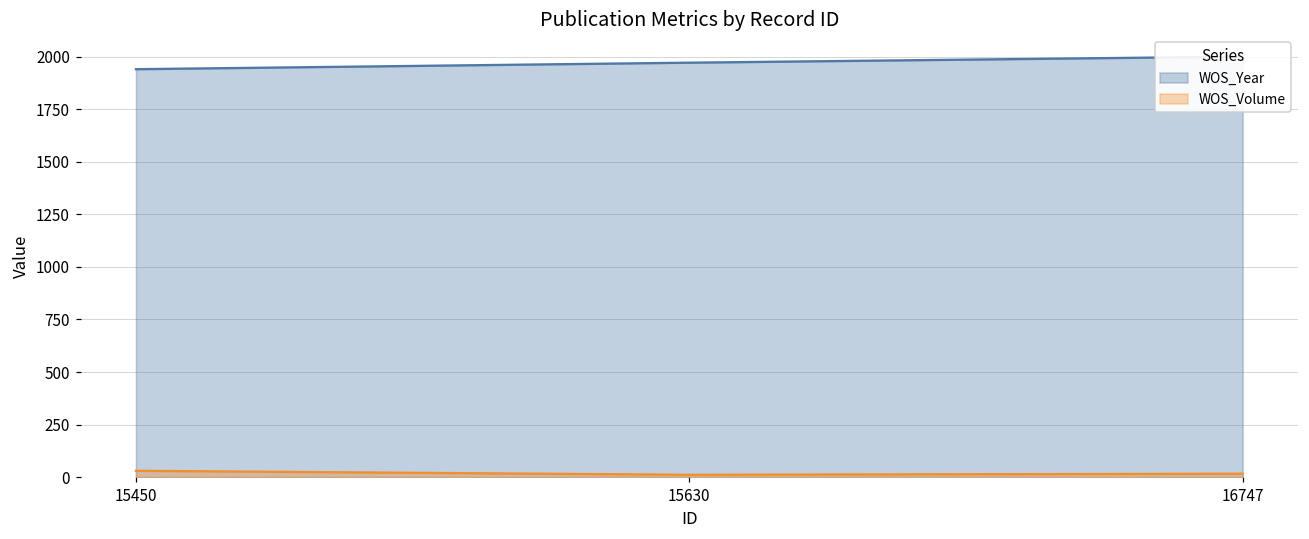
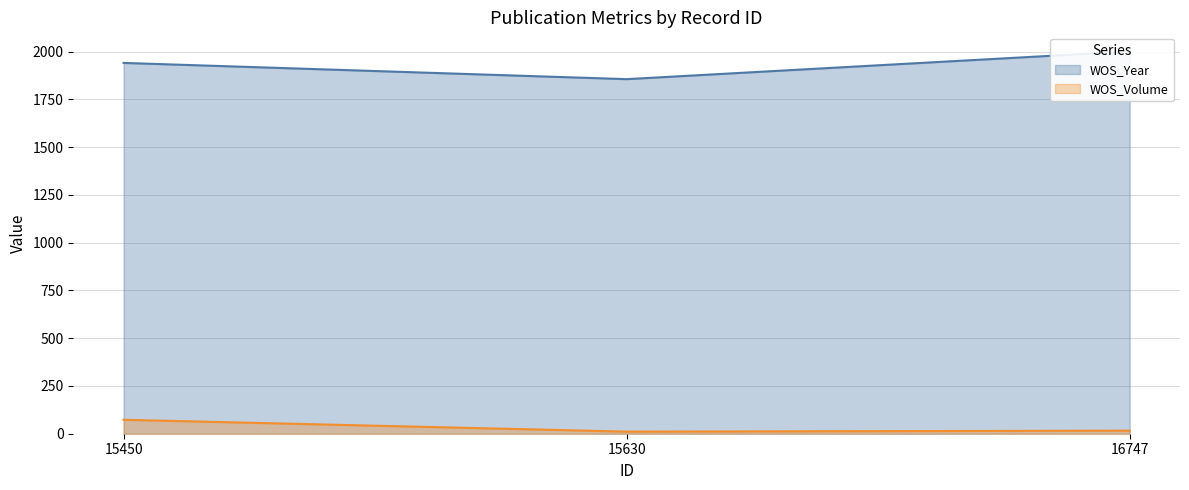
WOS_Volume, 15450: 30 -> 70
WOS_Year, 15630: 1970 -> 1860
